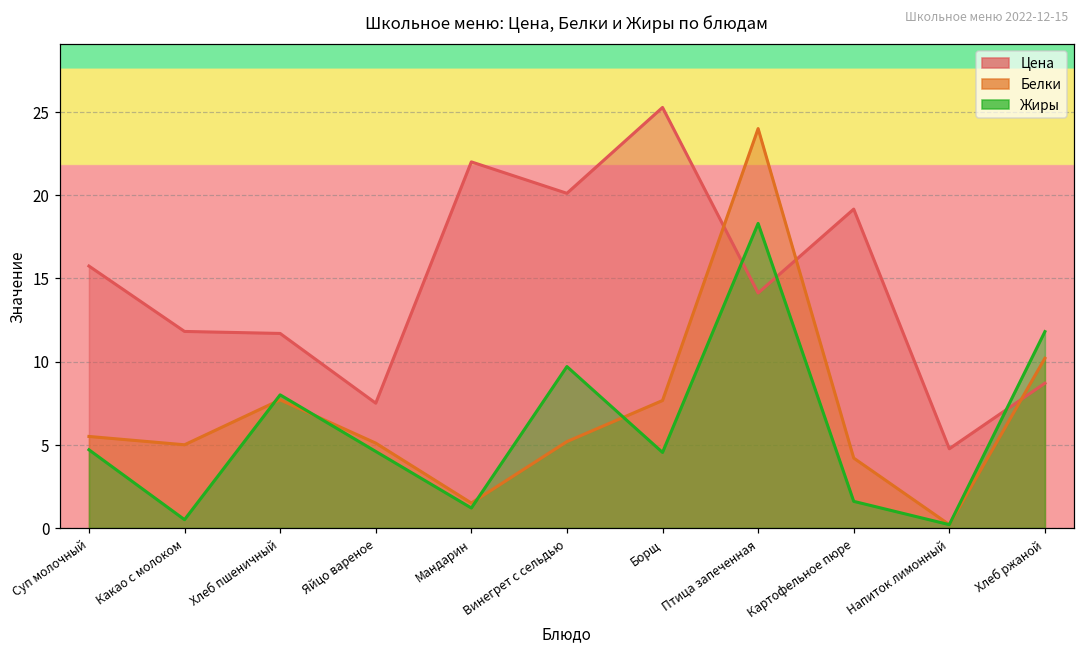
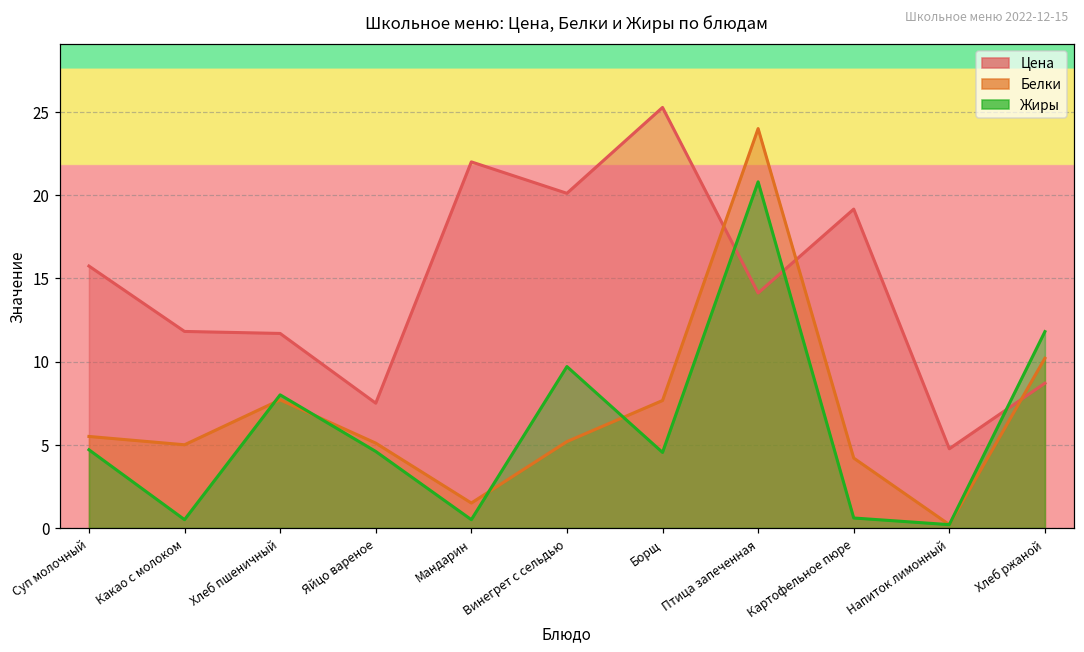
Жиры, Мандарин: 1.2 -> 0.5
Жиры, Птица запеченная: 18.3 -> 20.8
Жиры, Картофельное пюре: 1.6 -> 0.6
